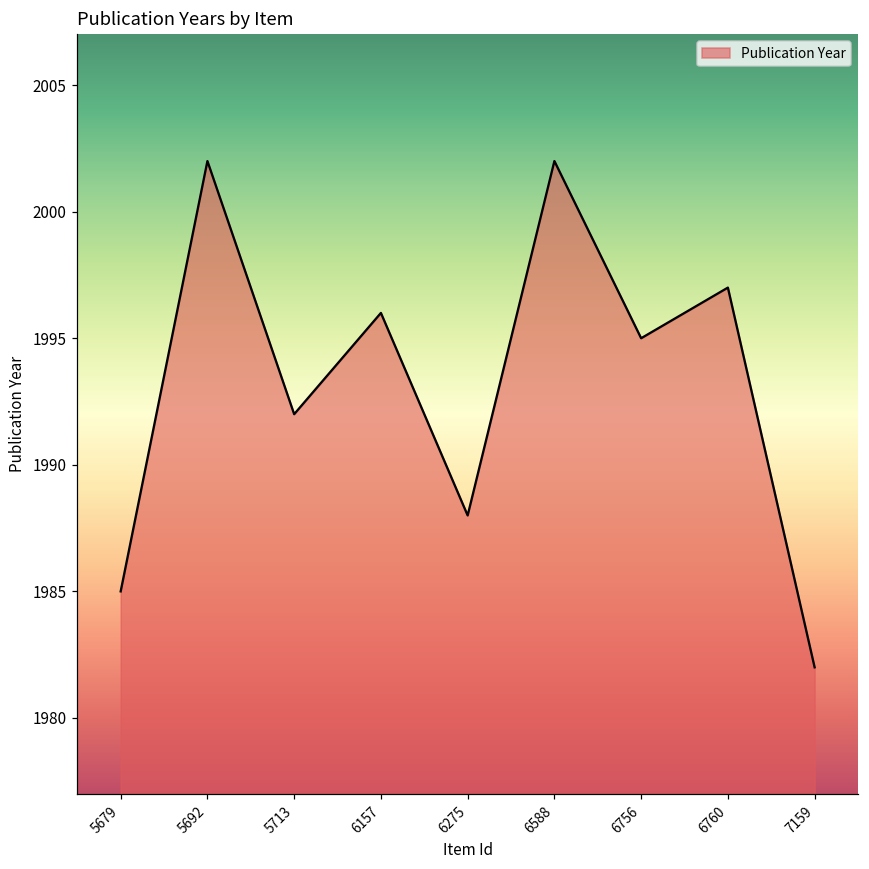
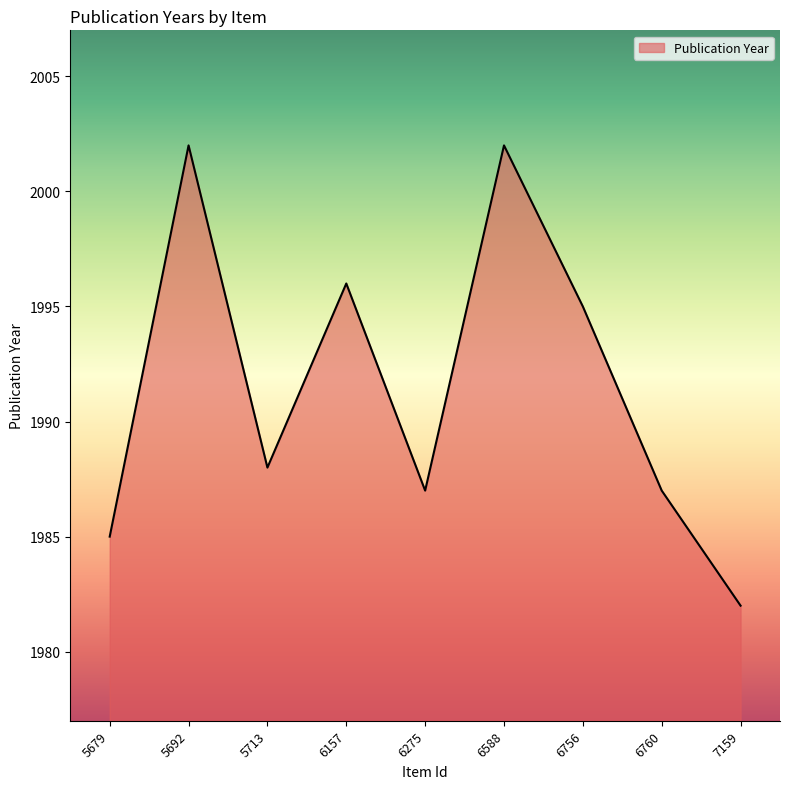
5713: 1992 -> 1988
6275: 1988 -> 1987
6760: 1997 -> 1987
